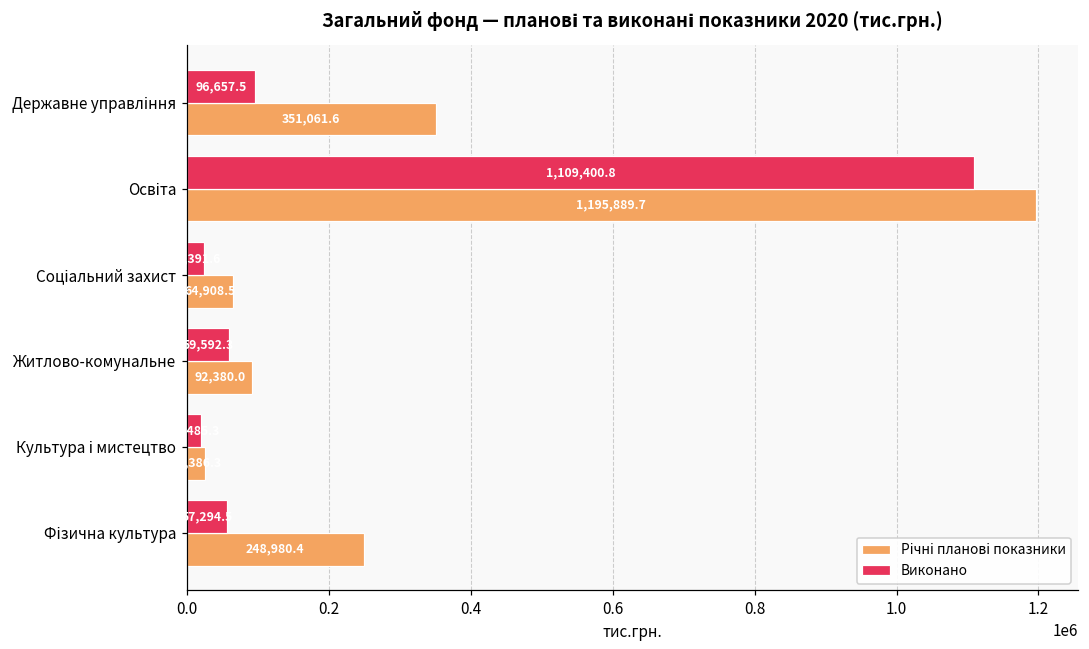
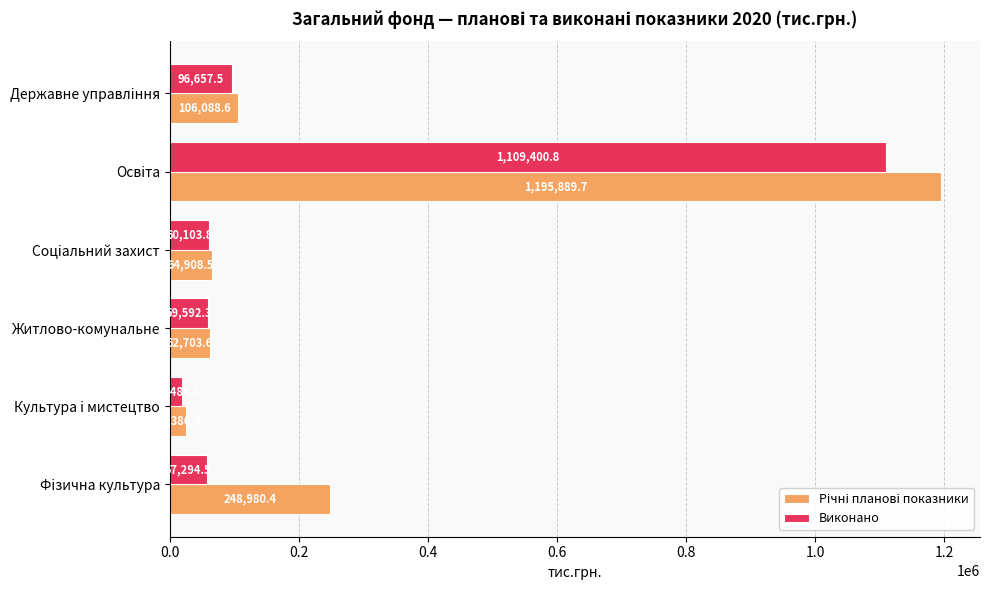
Річні планові показники, Державне управління: 351,061.6 -> 106,088.6
Виконано, Соціальний захист: 20000 -> 60000
Річні планові показники, Житлово-комунальне: 92,380.0 -> 62,703.6
